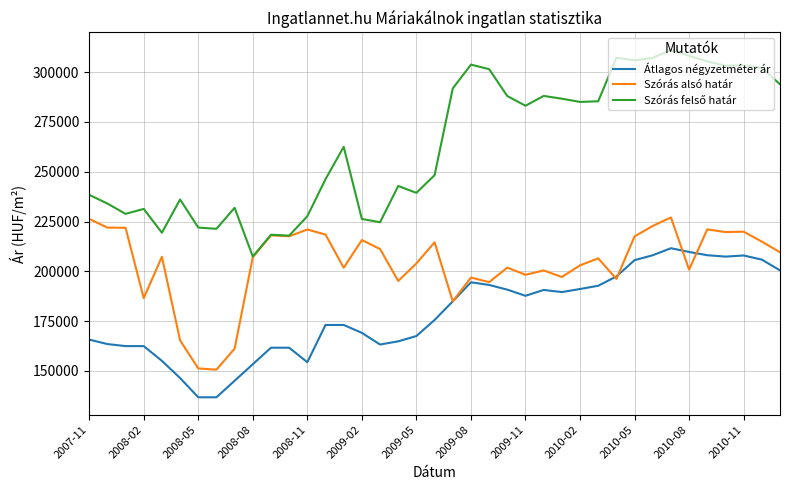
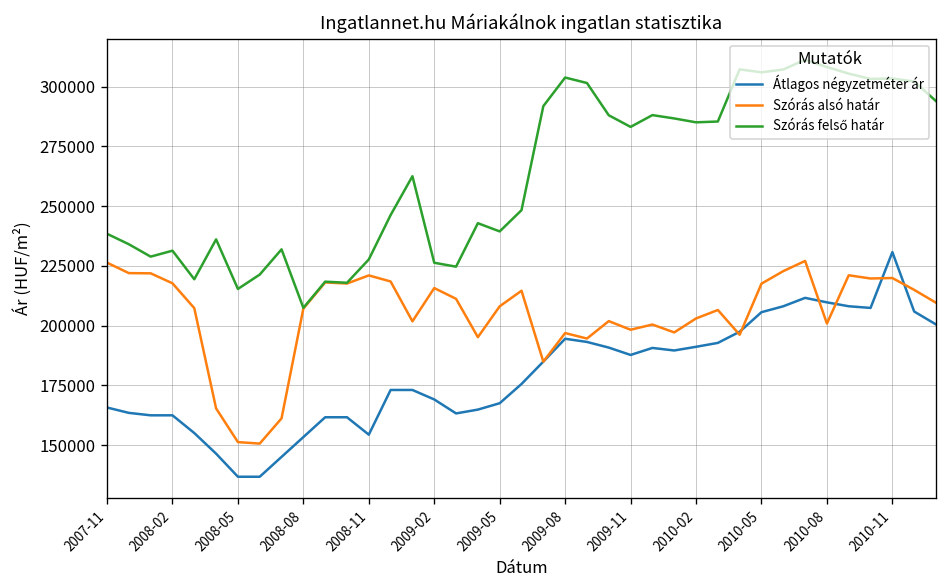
Szórás alsó határ, 2008-02: 187000 -> 218000
Szórás felső határ, 2008-05: 222000 -> 215000
Szórás alsó határ, 2009-05: 204000 -> 208000
Átlagos négyzetméter ár, 2010-11: 208000 -> 231000
